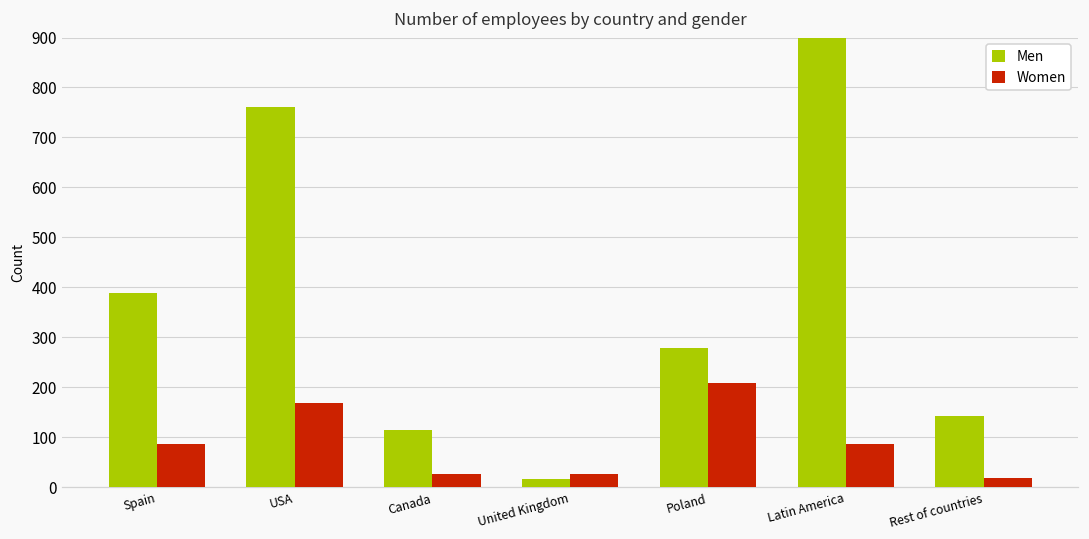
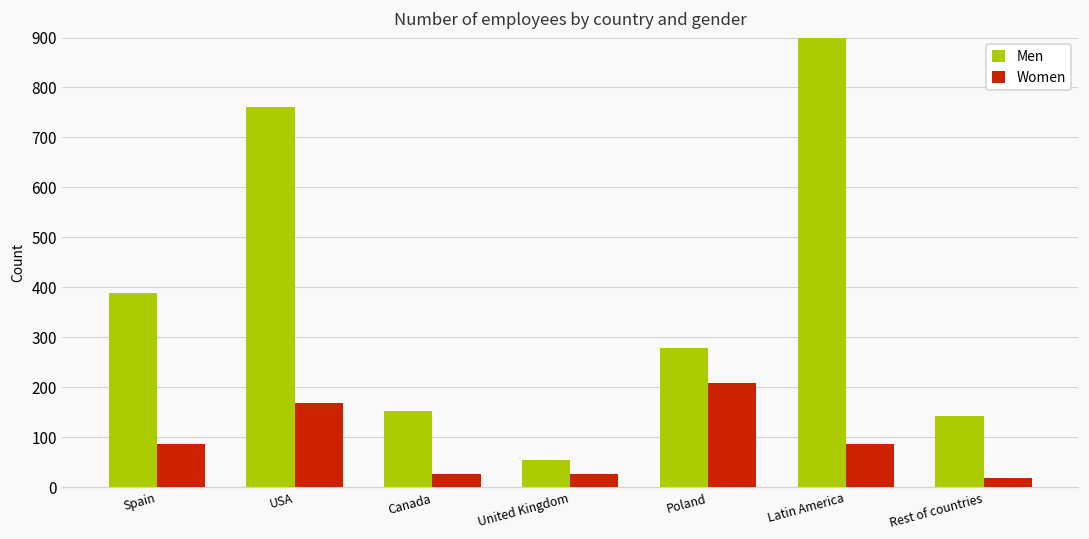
Men, Canada: 110 -> 150
Men, United Kingdom: 20 -> 50
